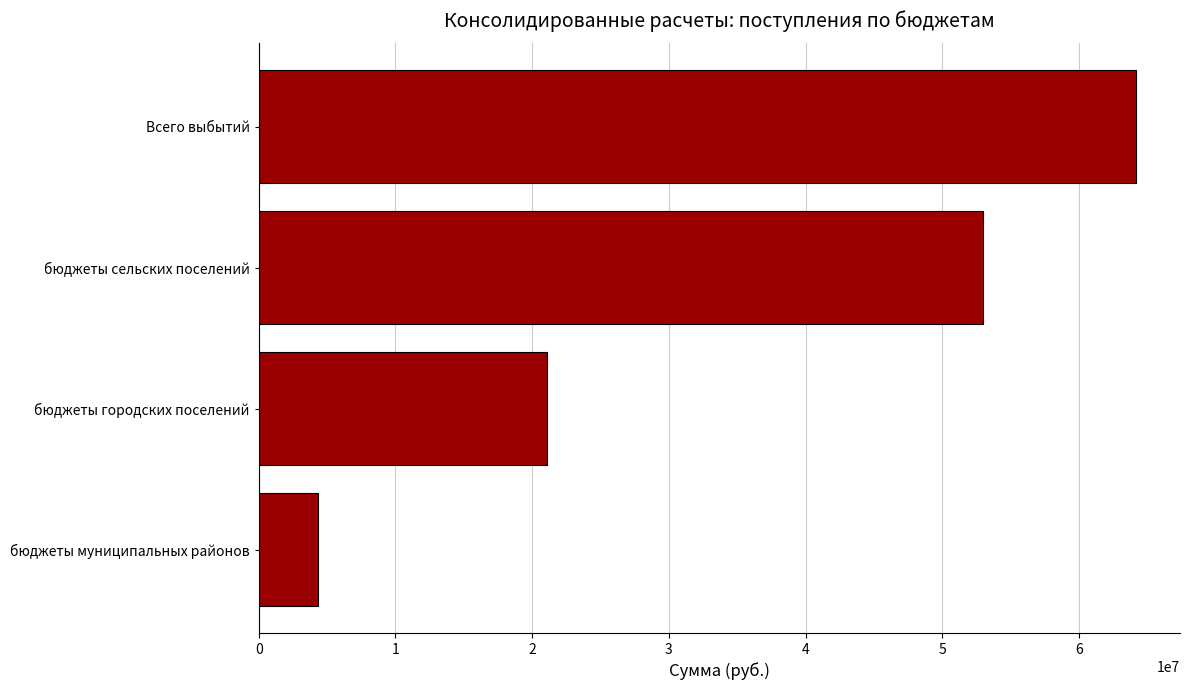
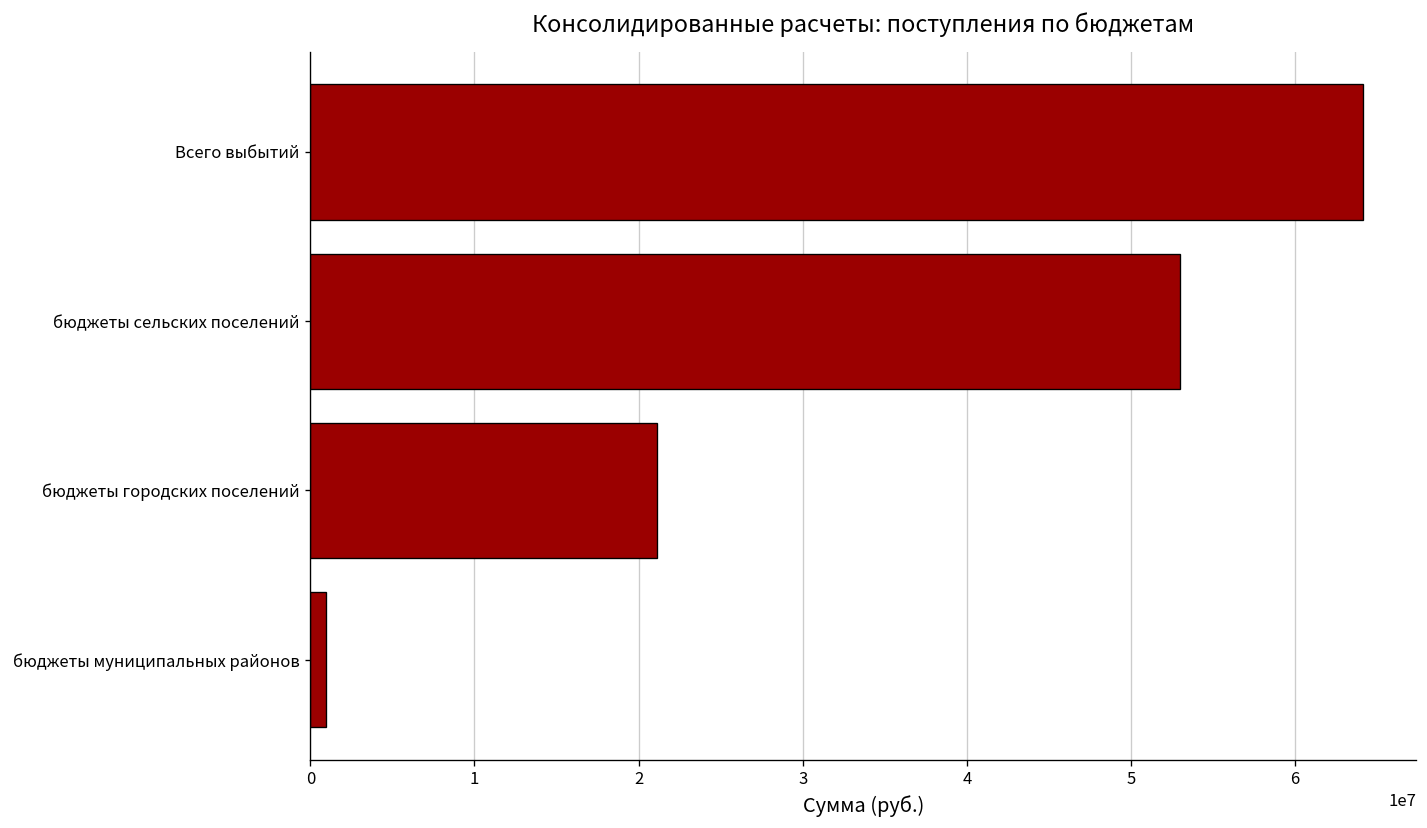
бюджеты муниципальных районов: 4300000 -> 1000000
